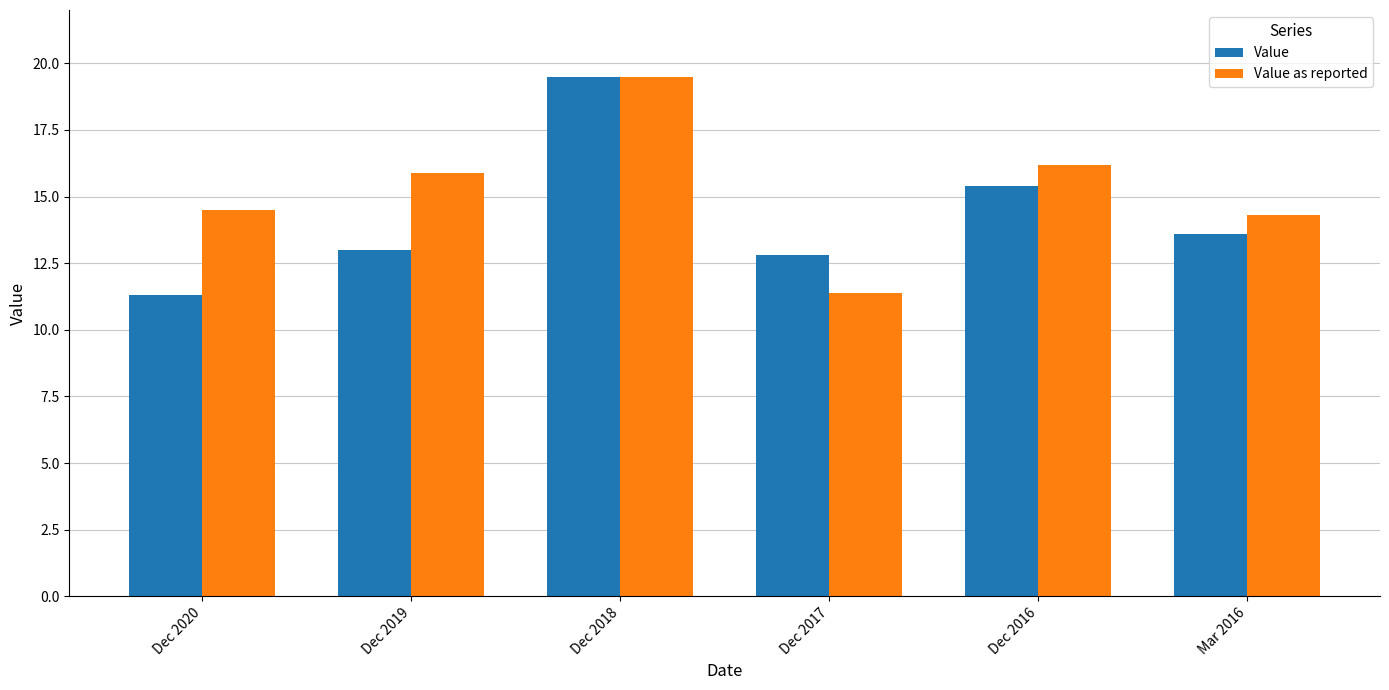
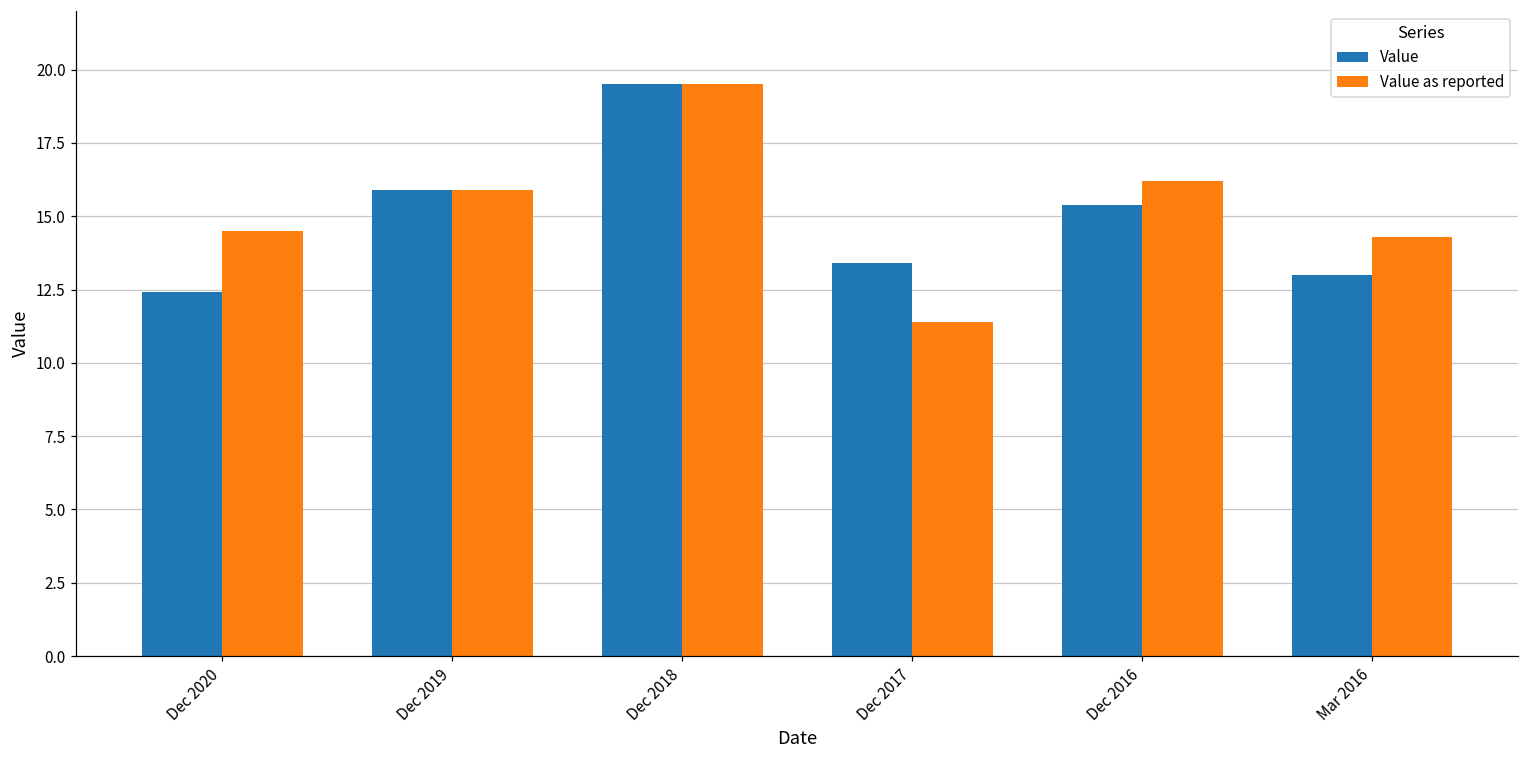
Value, Dec 2020: 11.3 -> 12.4
Value, Dec 2019: 13.0 -> 15.9
Value, Dec 2017: 12.8 -> 13.4
Value, Mar 2016: 13.6 -> 13.0
